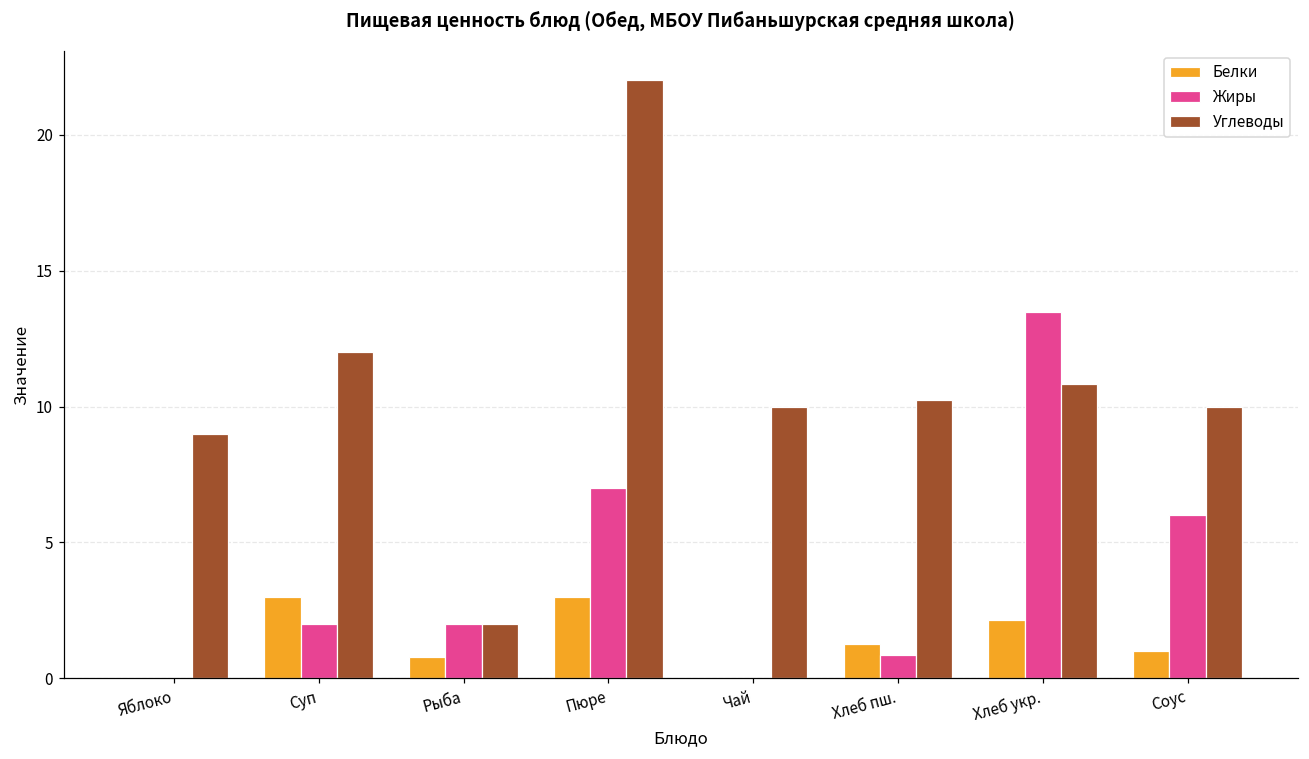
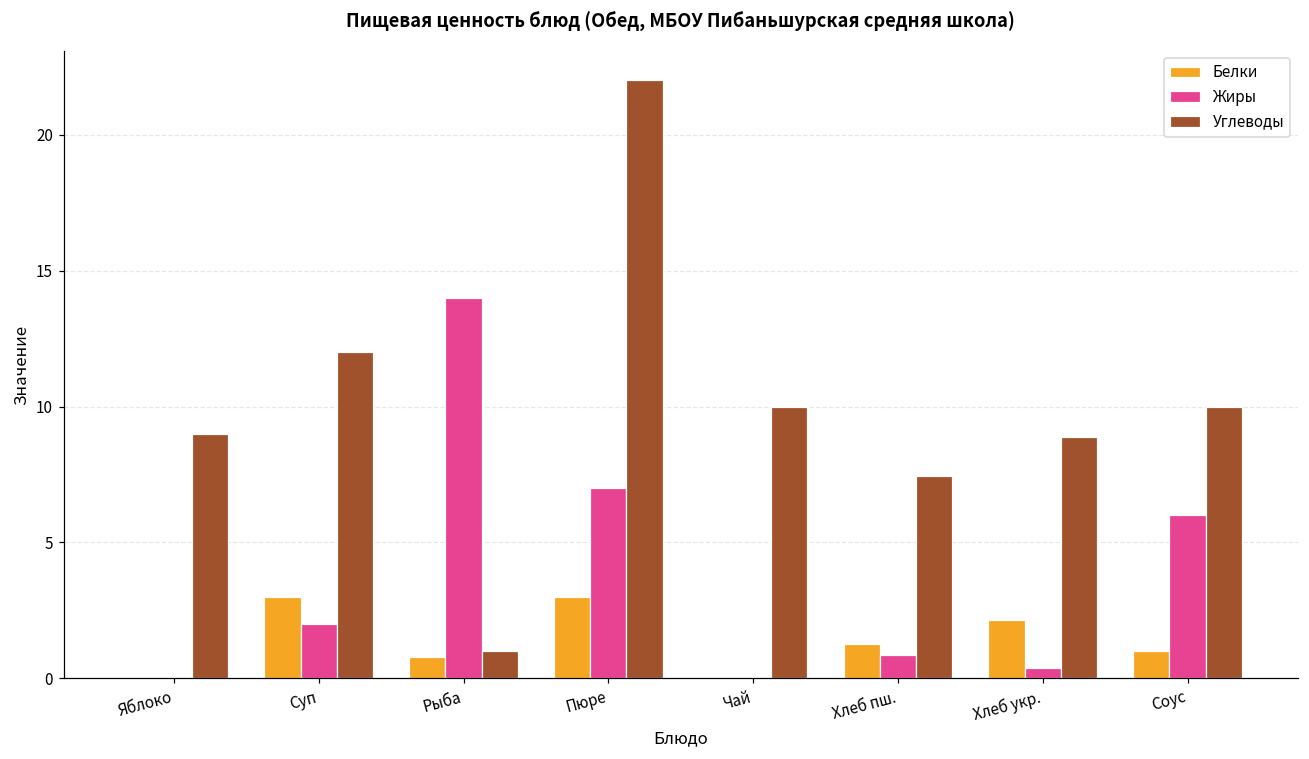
Жиры, Рыба: 2 -> 14
Углеводы, Рыба: 2 -> 1
Углеводы, Хлеб пш.: 10.3 -> 7.4
Жиры, Хлеб укр.: 13.5 -> 0.4
Углеводы, Хлеб укр.: 10.8 -> 8.9
